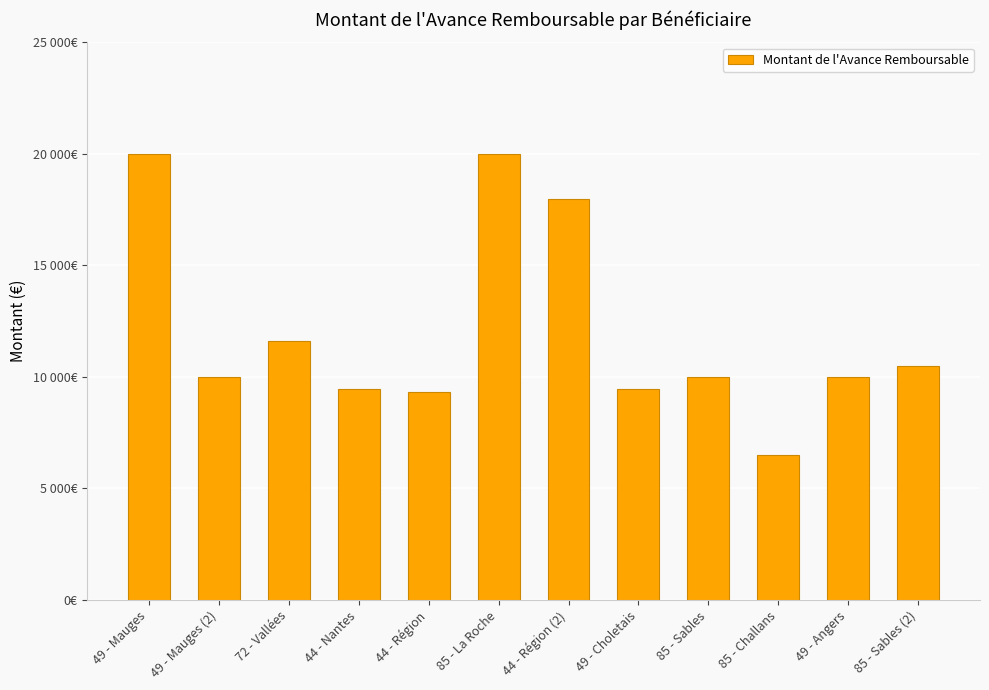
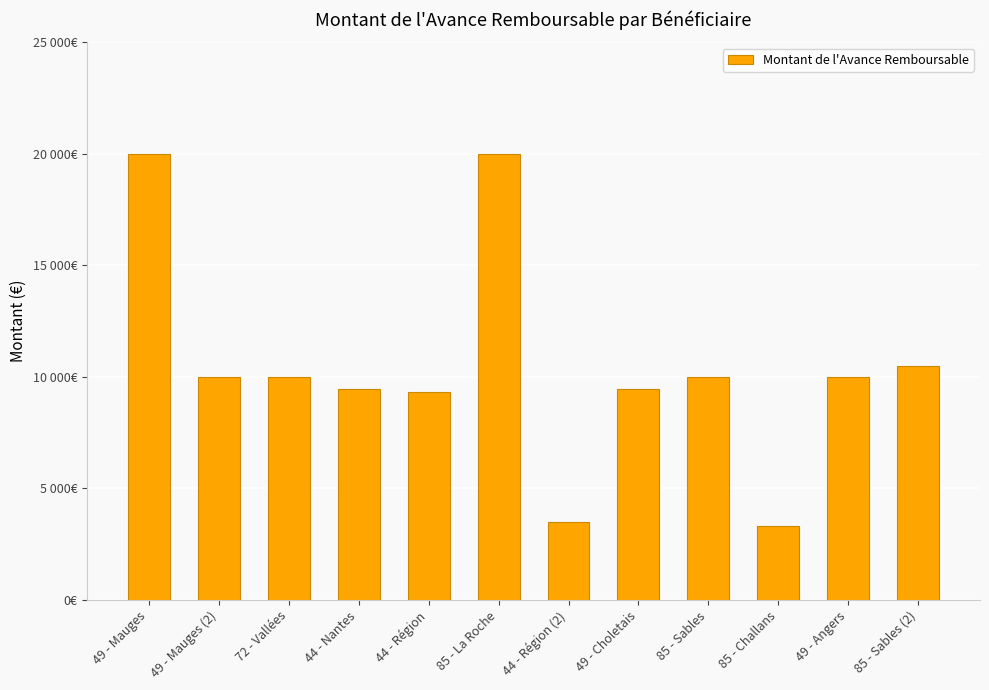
72 - Vallées: 11600€ -> 10000€
44 - Région (2): 18000€ -> 3500€
85 - Challans: 6500€ -> 3300€
